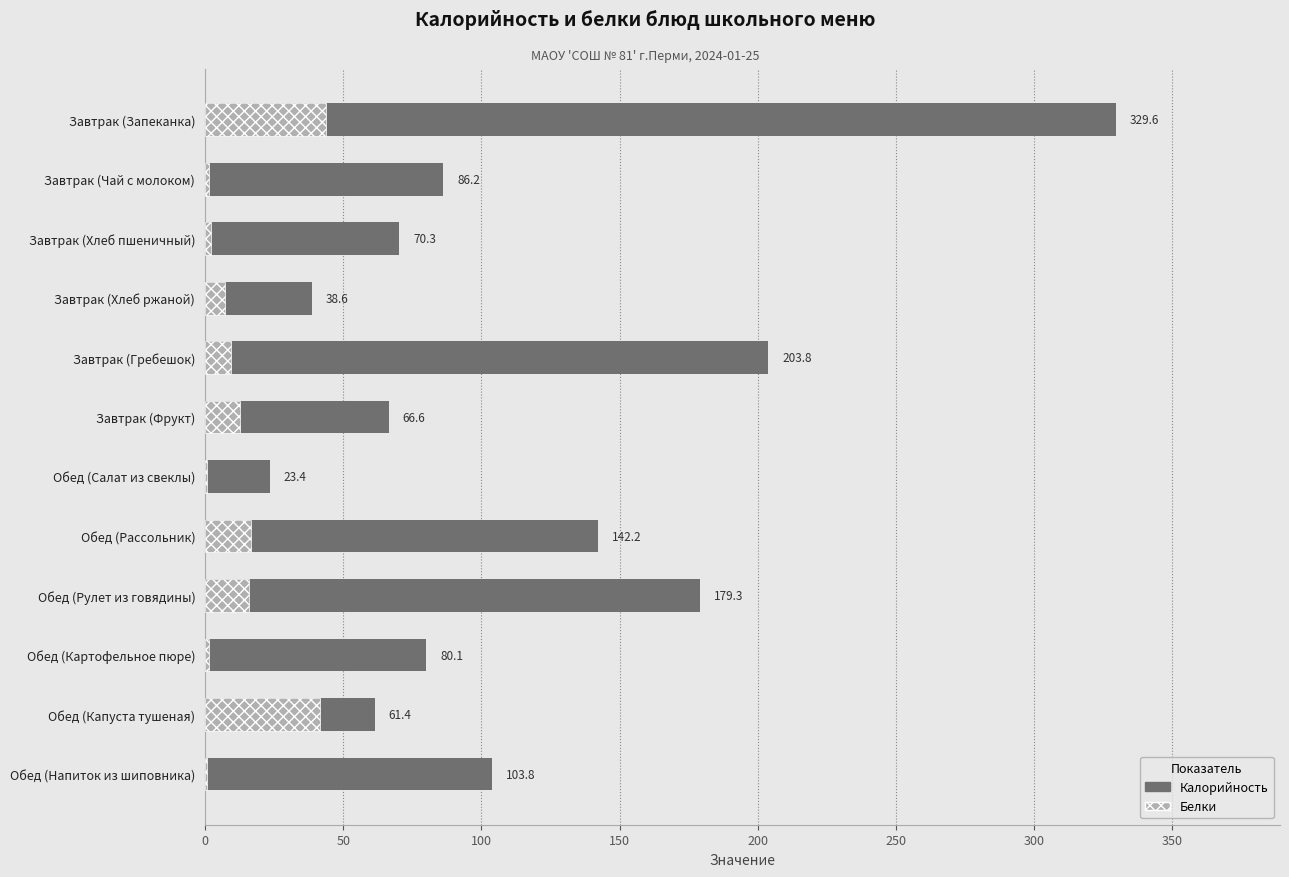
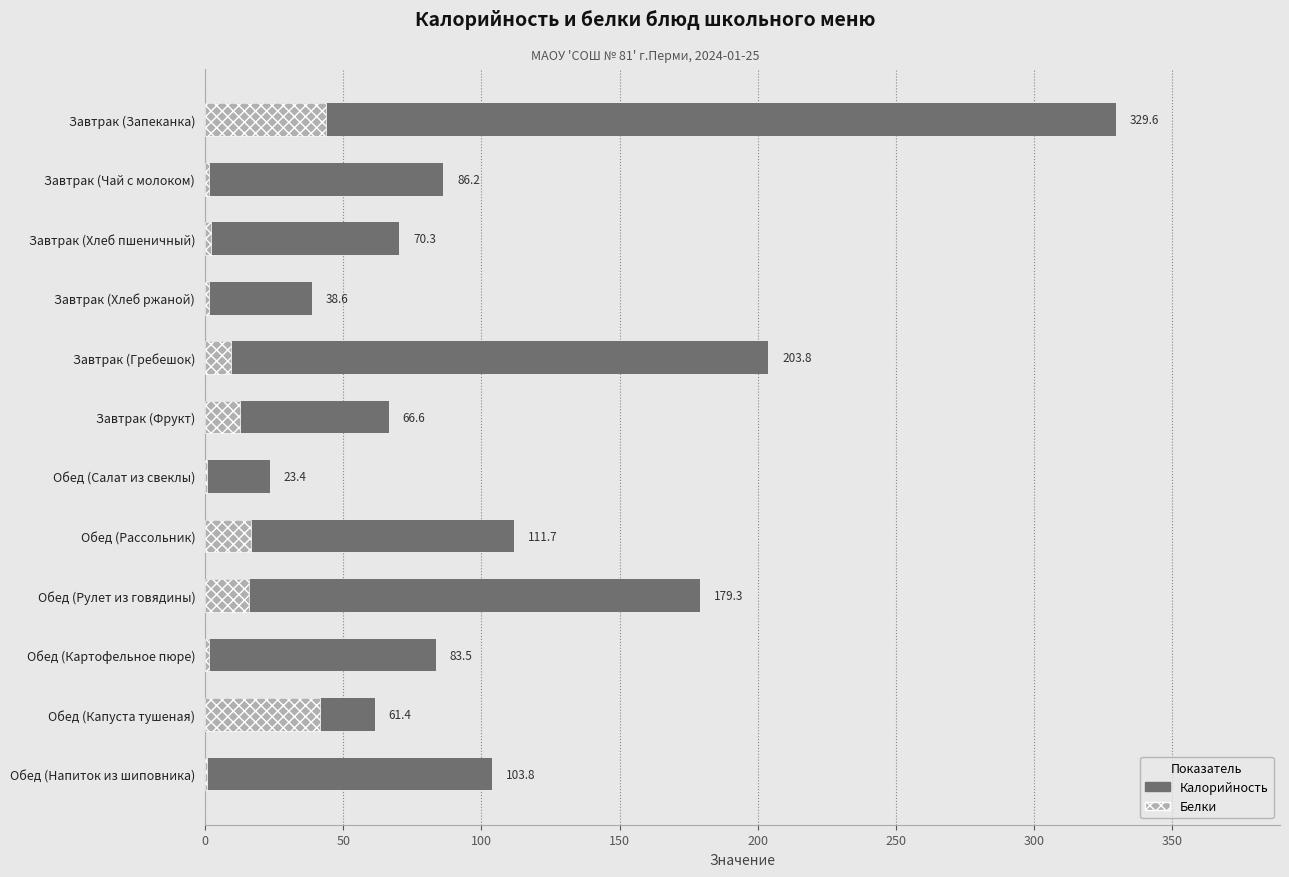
Белки, Завтрак (Хлеб ржаной): 7 -> 2
Калорийность, Обед (Рассольник): 142.2 -> 111.7
Калорийность, Обед (Картофельное пюре): 80.1 -> 83.5
